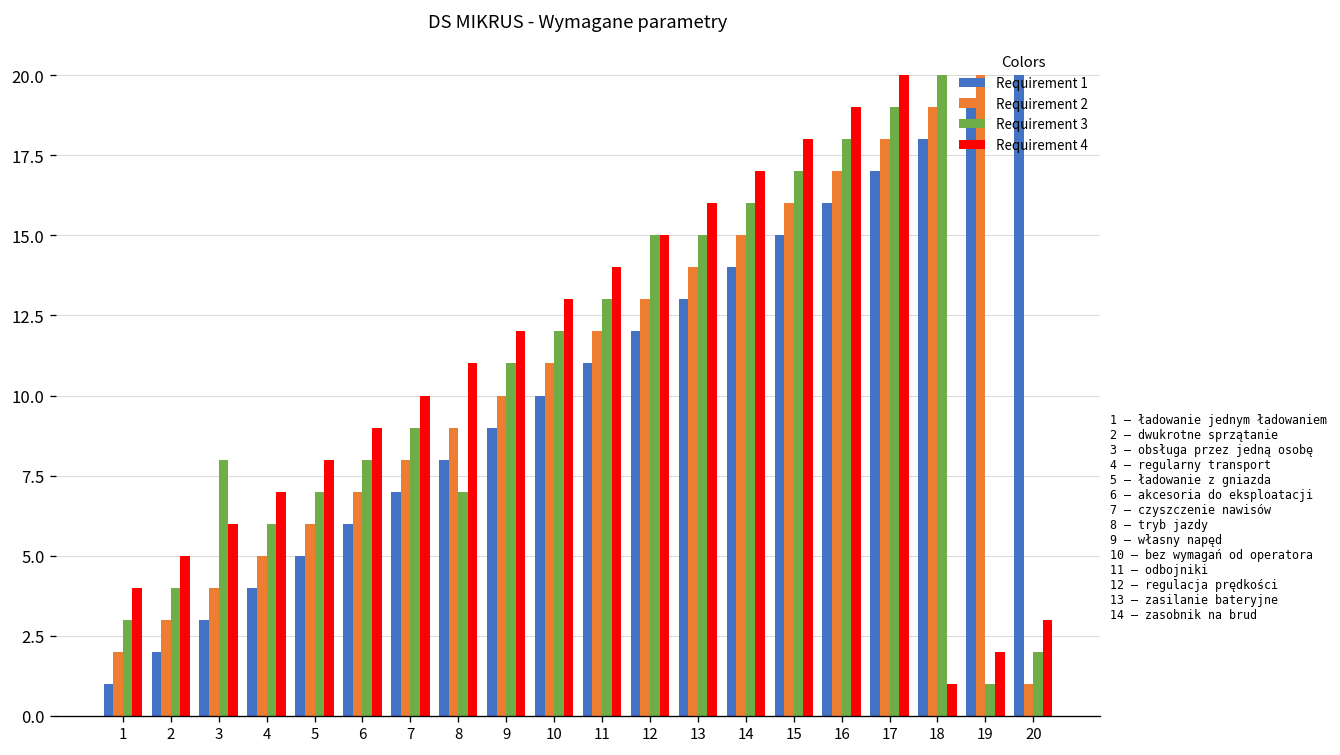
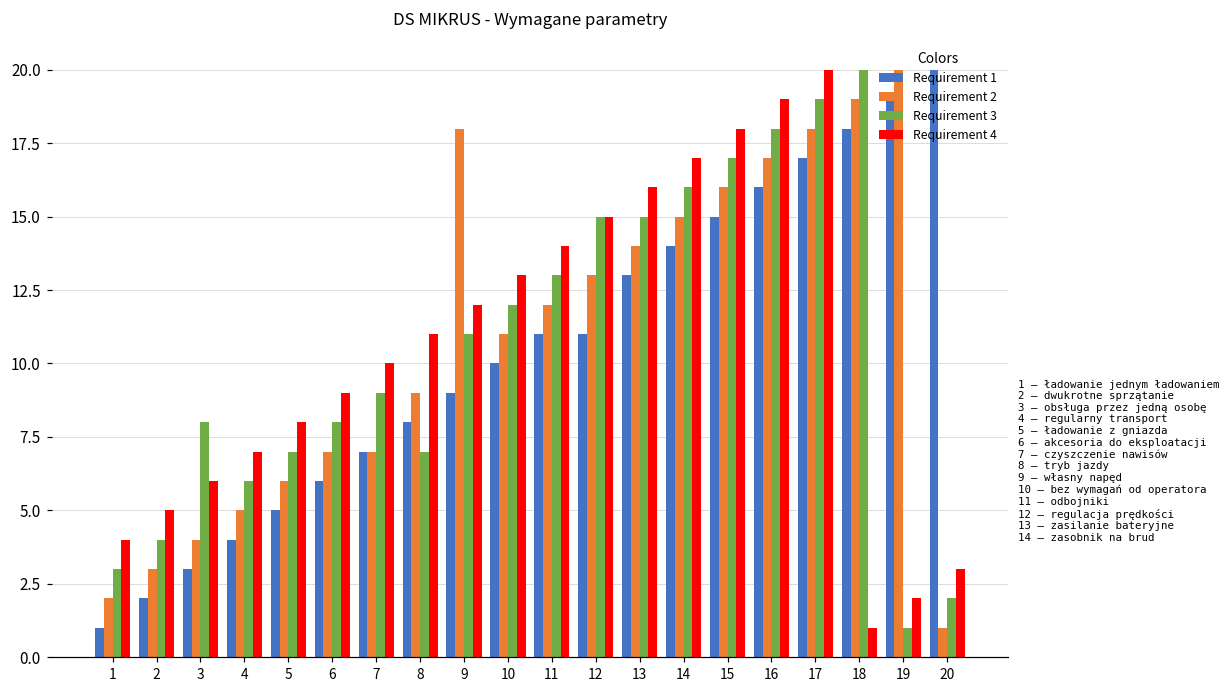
Requirement 2, 7: 8 -> 7
Requirement 2, 9: 10 -> 18
Requirement 1, 12: 12 -> 11
